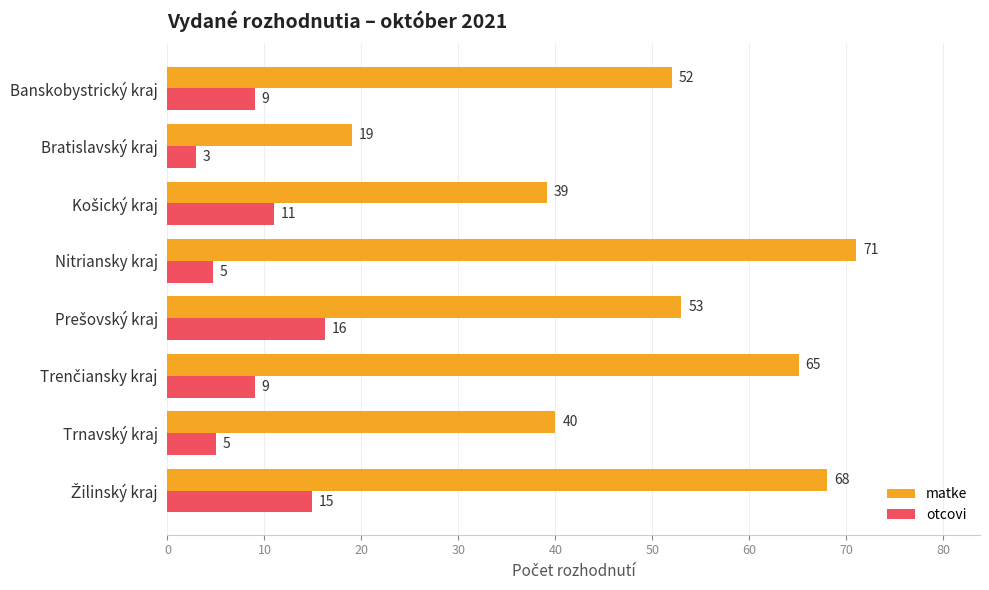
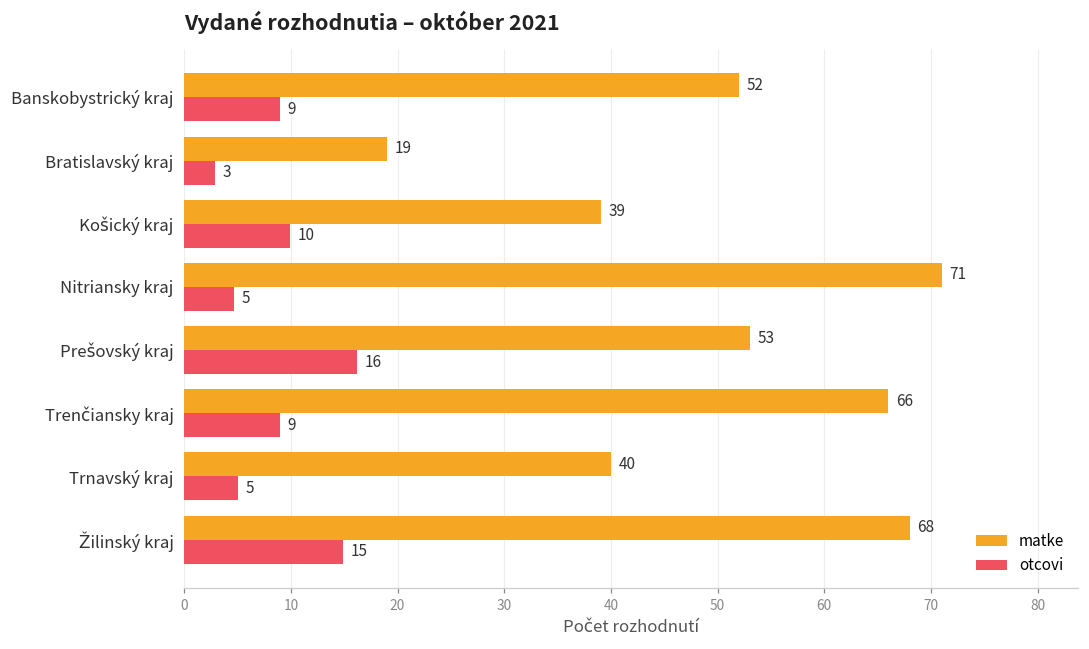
otcovi, Košický kraj: 11 -> 10
matke, Trenčiansky kraj: 65 -> 66
